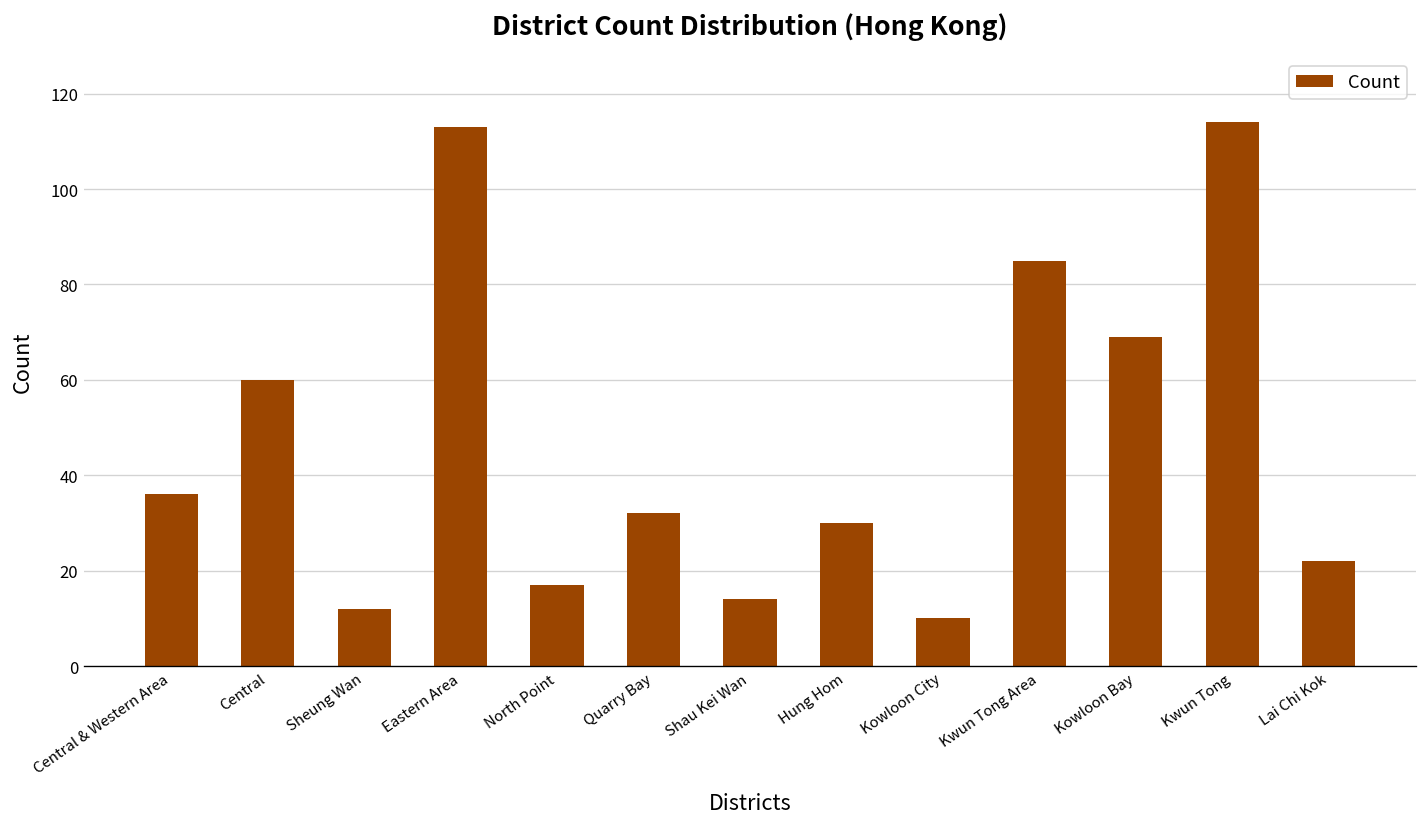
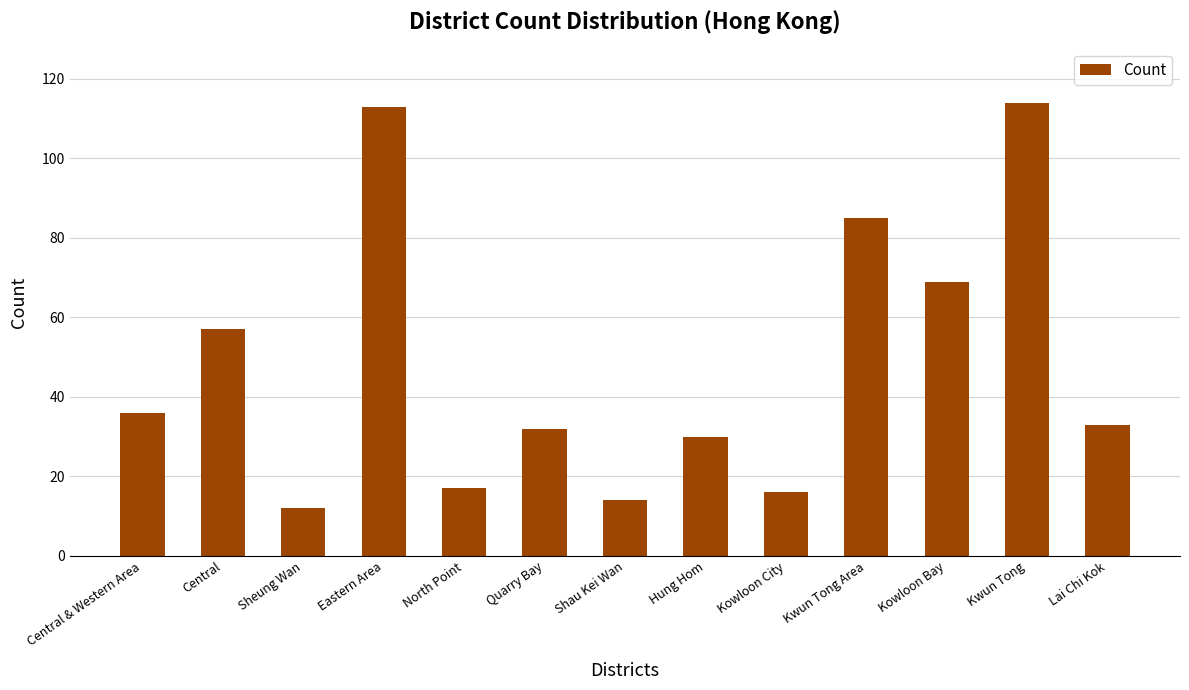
Central: 60 -> 57
Kowloon City: 10 -> 16
Lai Chi Kok: 22 -> 33
